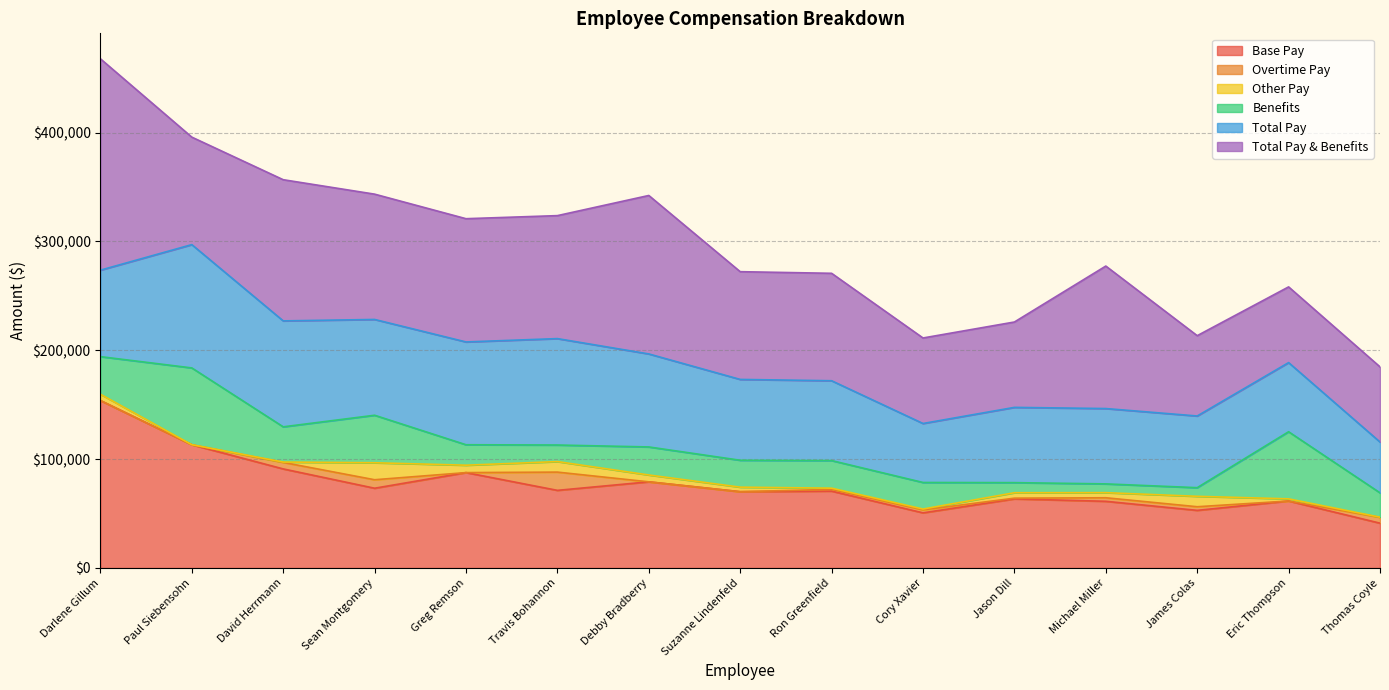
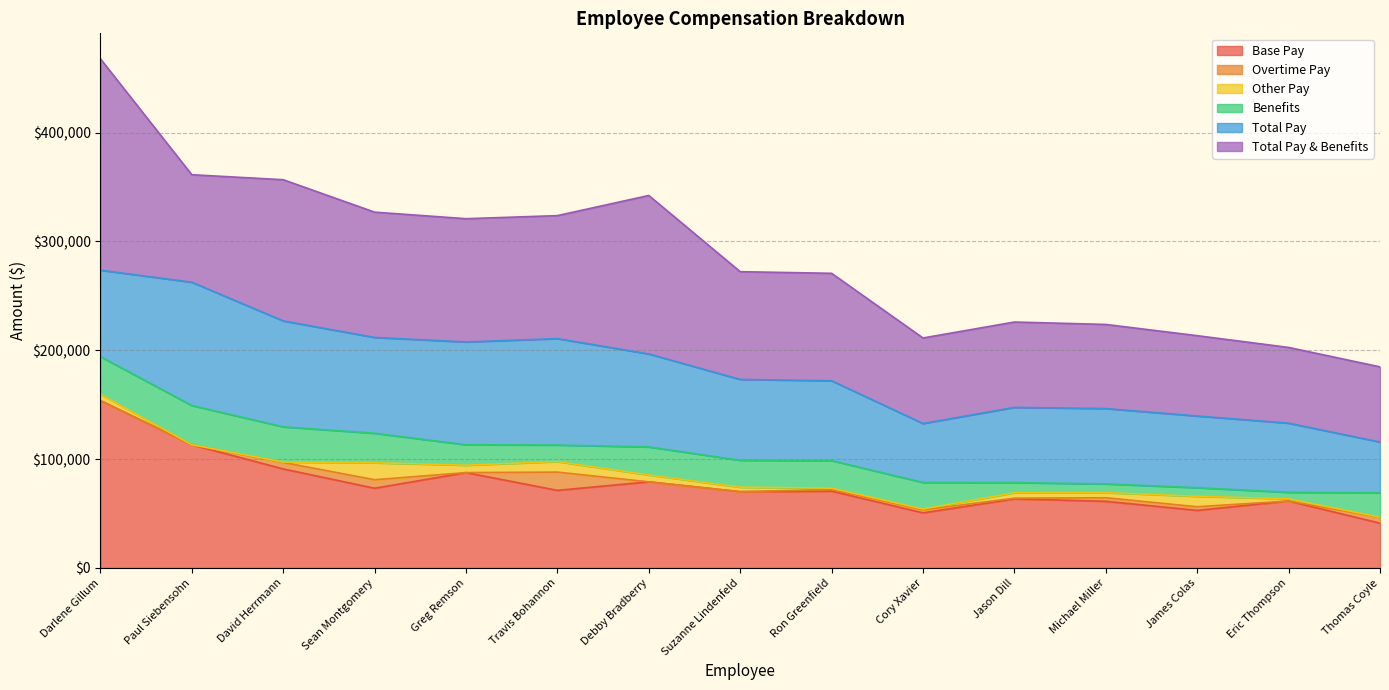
Benefits, Paul Siebensohn: $71,000 -> $36,000
Benefits, Sean Montgomery: $44,000 -> $27,000
Total Pay & Benefits, Michael Miller: $131,000 -> $77,000
Benefits, Eric Thompson: $62,000 -> $6,000
